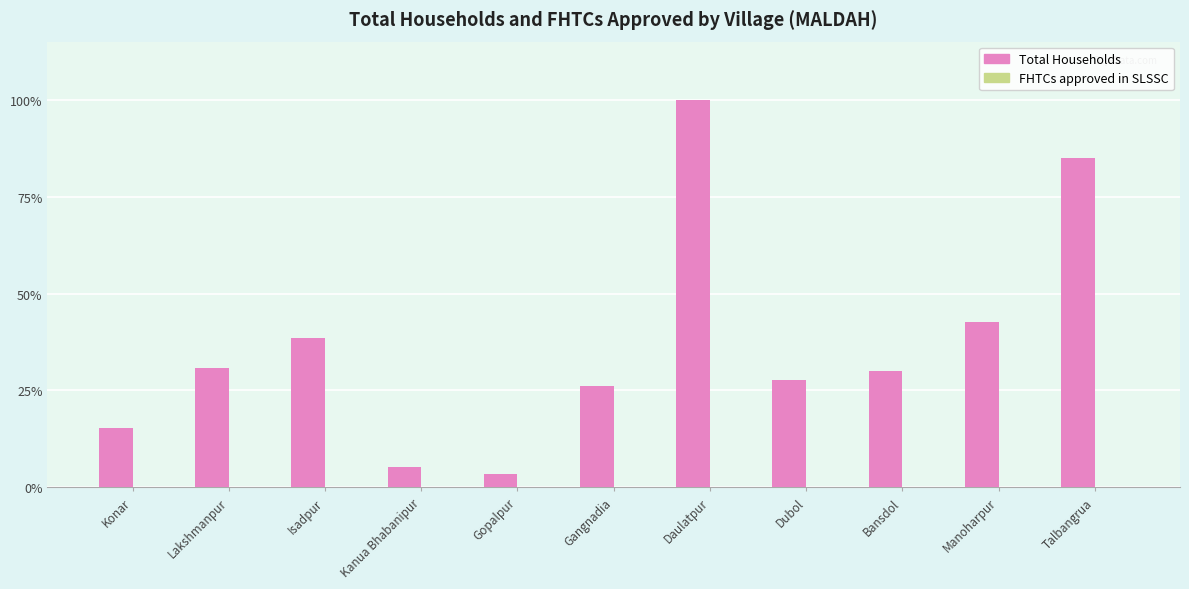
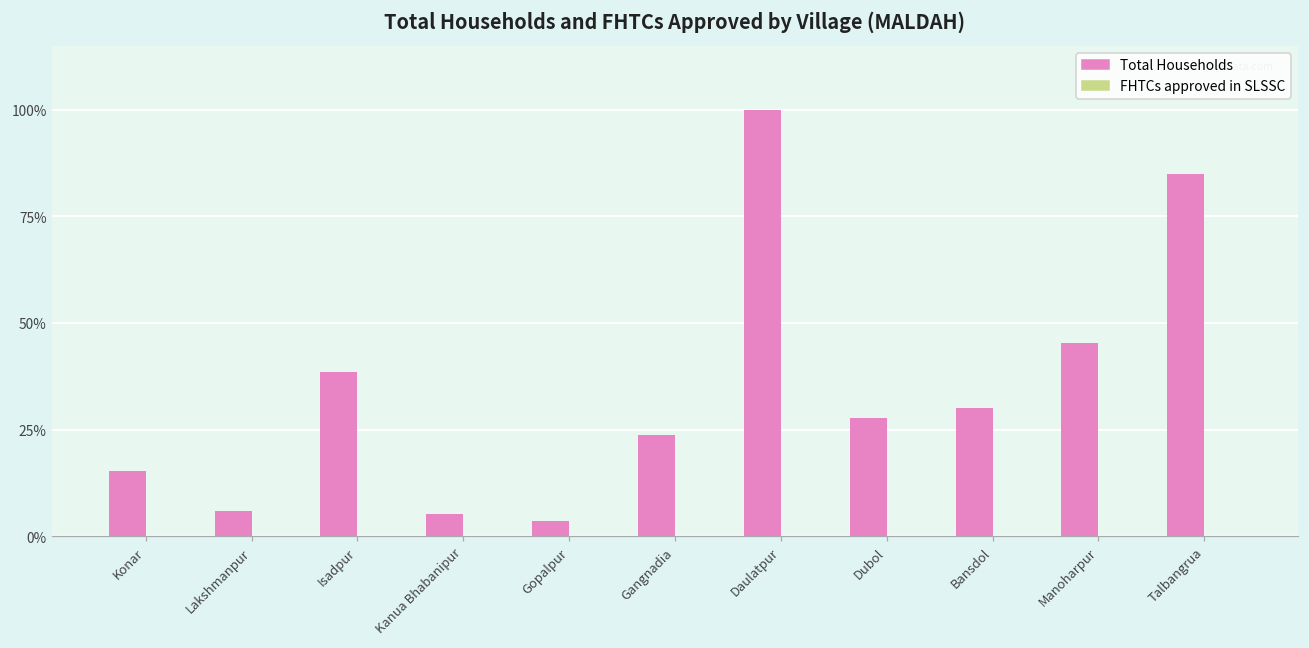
Total Households, Lakshmanpur: 31% -> 6%
Total Households, Gangnadia: 26% -> 24%
Total Households, Manoharpur: 43% -> 45%
